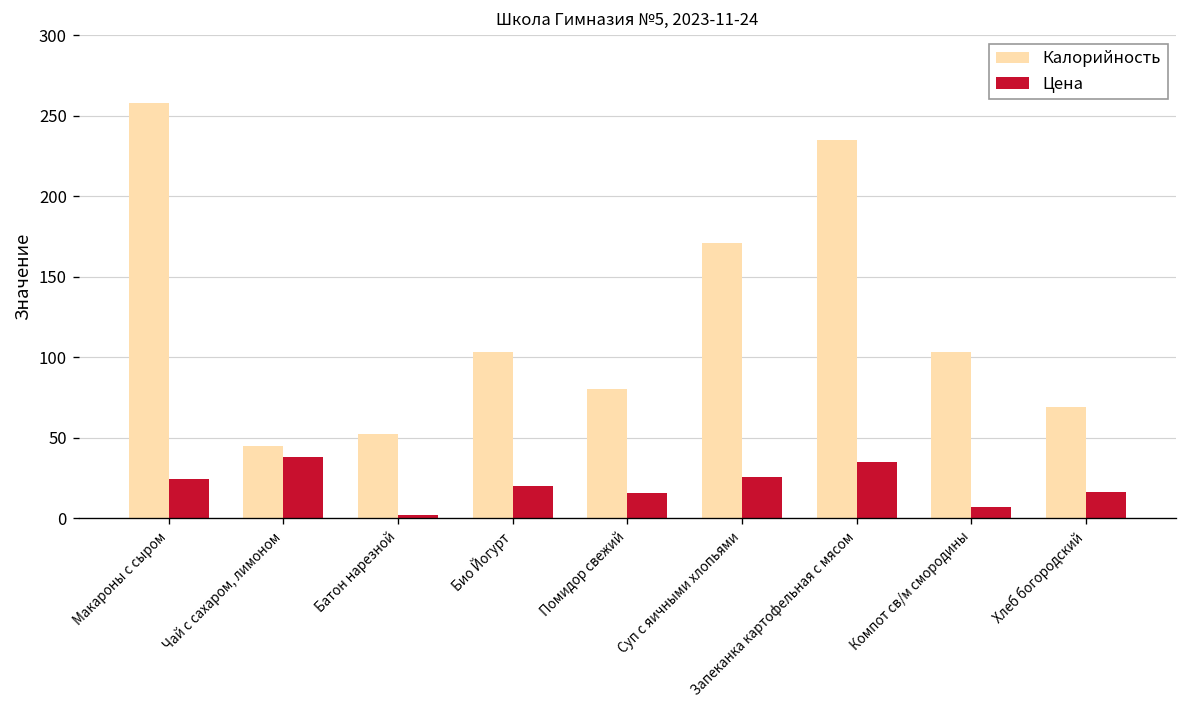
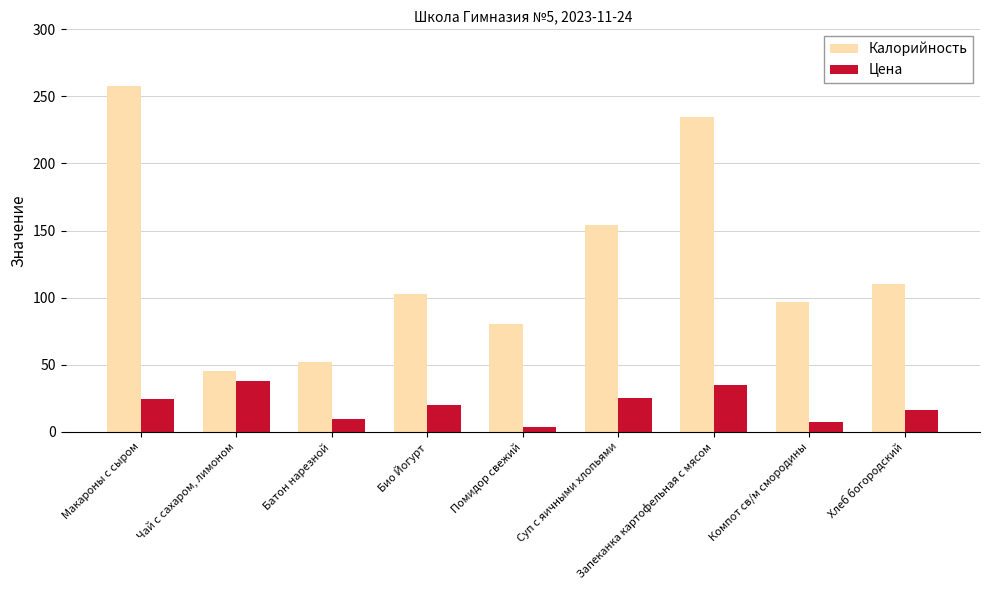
Цена, Батон нарезной: 2 -> 10
Цена, Помидор свежий: 16 -> 4
Калорийность, Суп с яичными хлопьями: 171 -> 154
Калорийность, Компот св/м смородины: 103 -> 97
Калорийность, Хлеб богородский: 69 -> 110
